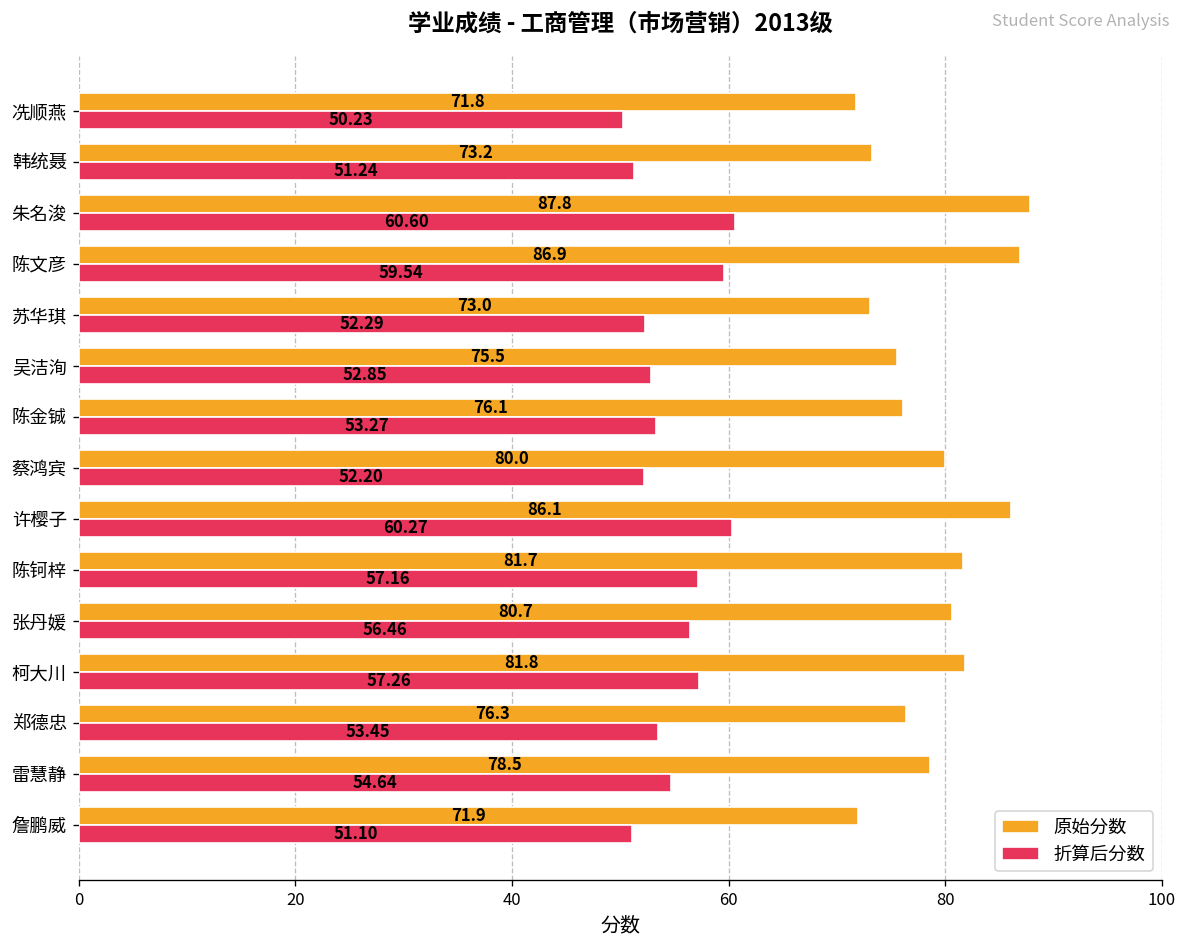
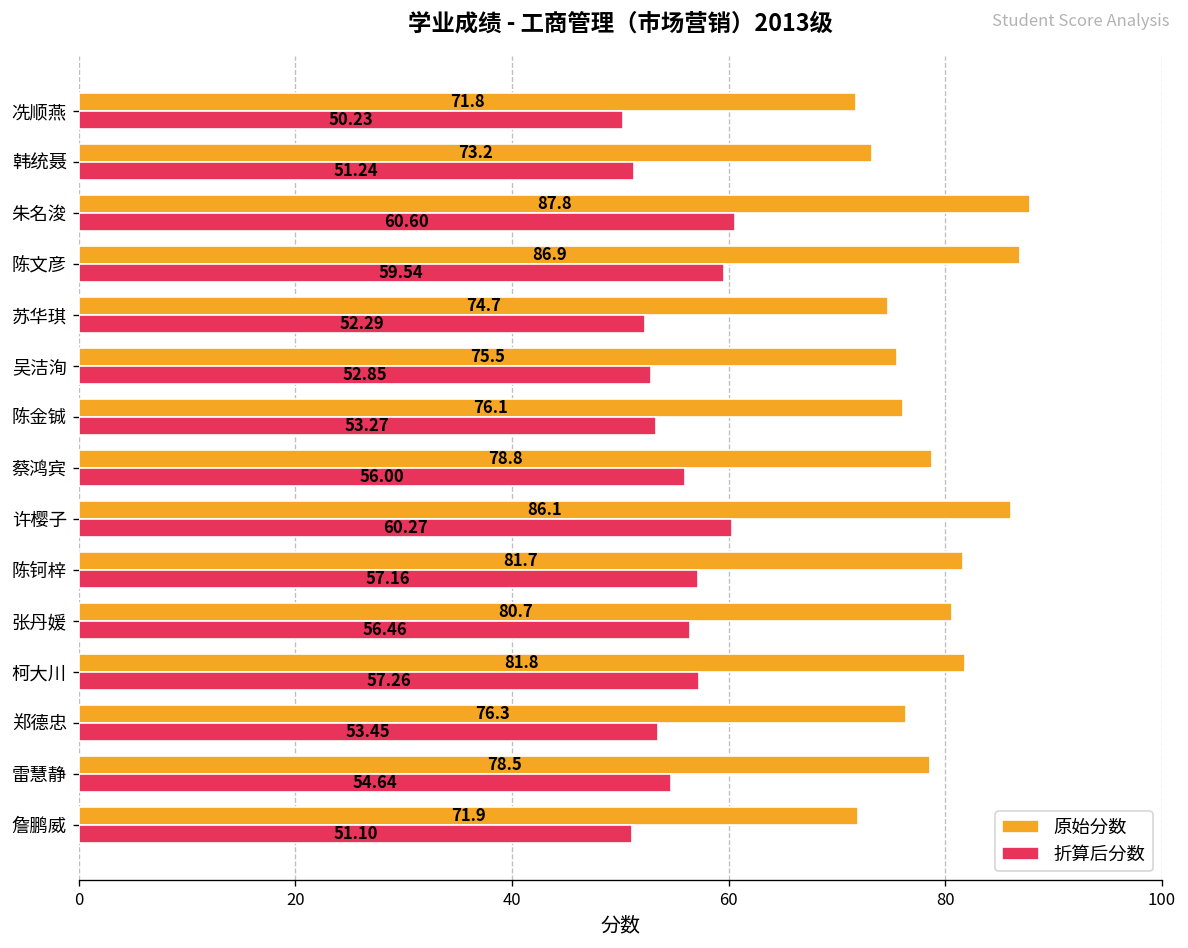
原始分数, 苏华琪: 73.0 -> 74.7
原始分数, 蔡鸿宾: 80.0 -> 78.8
折算后分数, 蔡鸿宾: 52.20 -> 56.00
